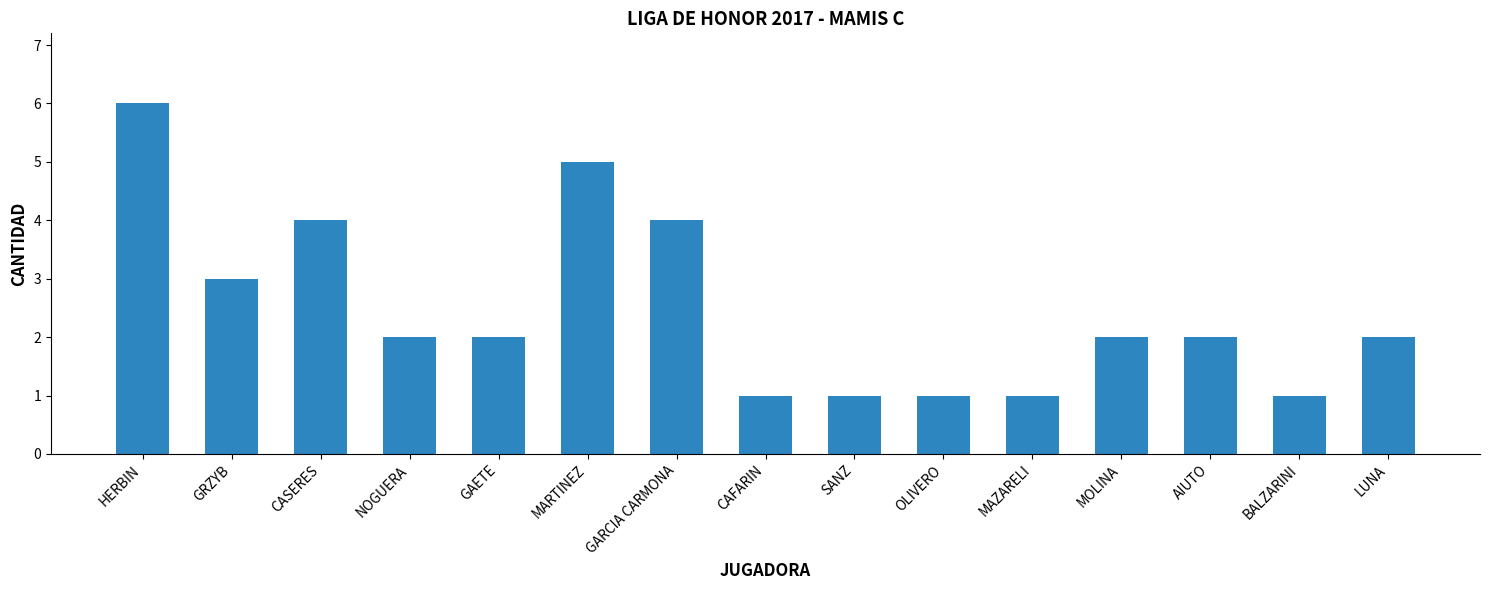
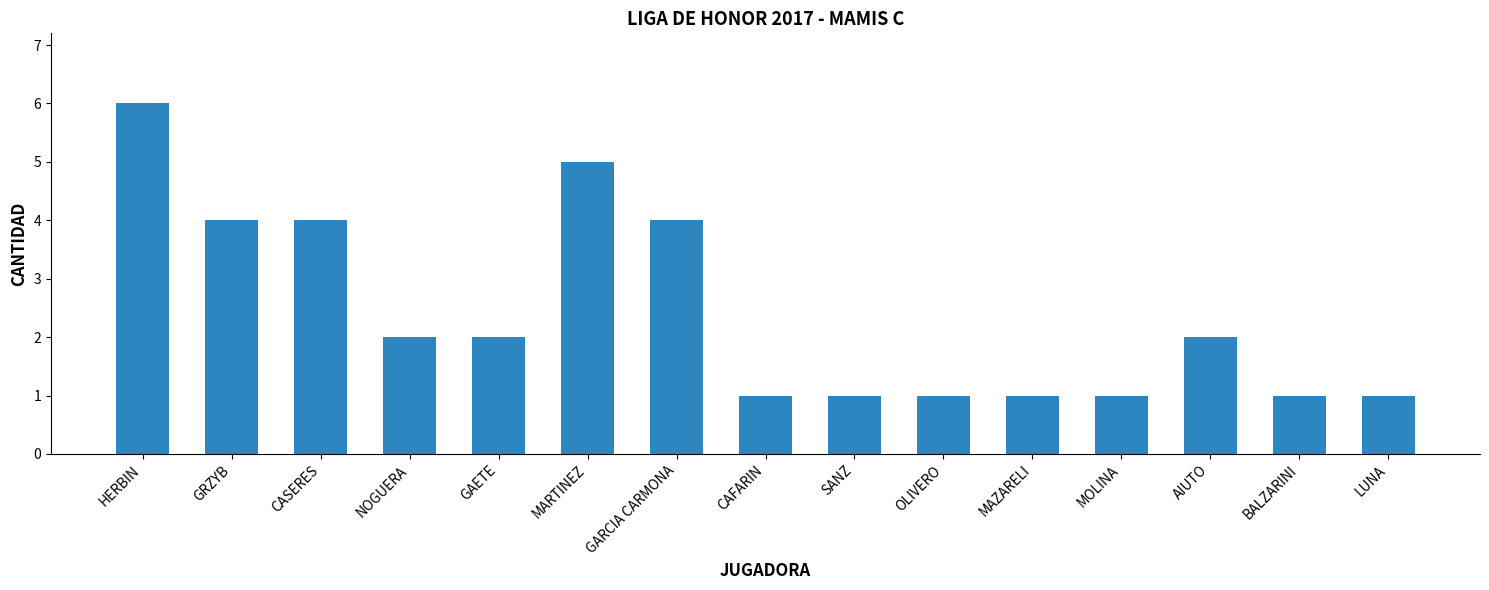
GRZYB: 3 -> 4
MOLINA: 2 -> 1
LUNA: 2 -> 1
